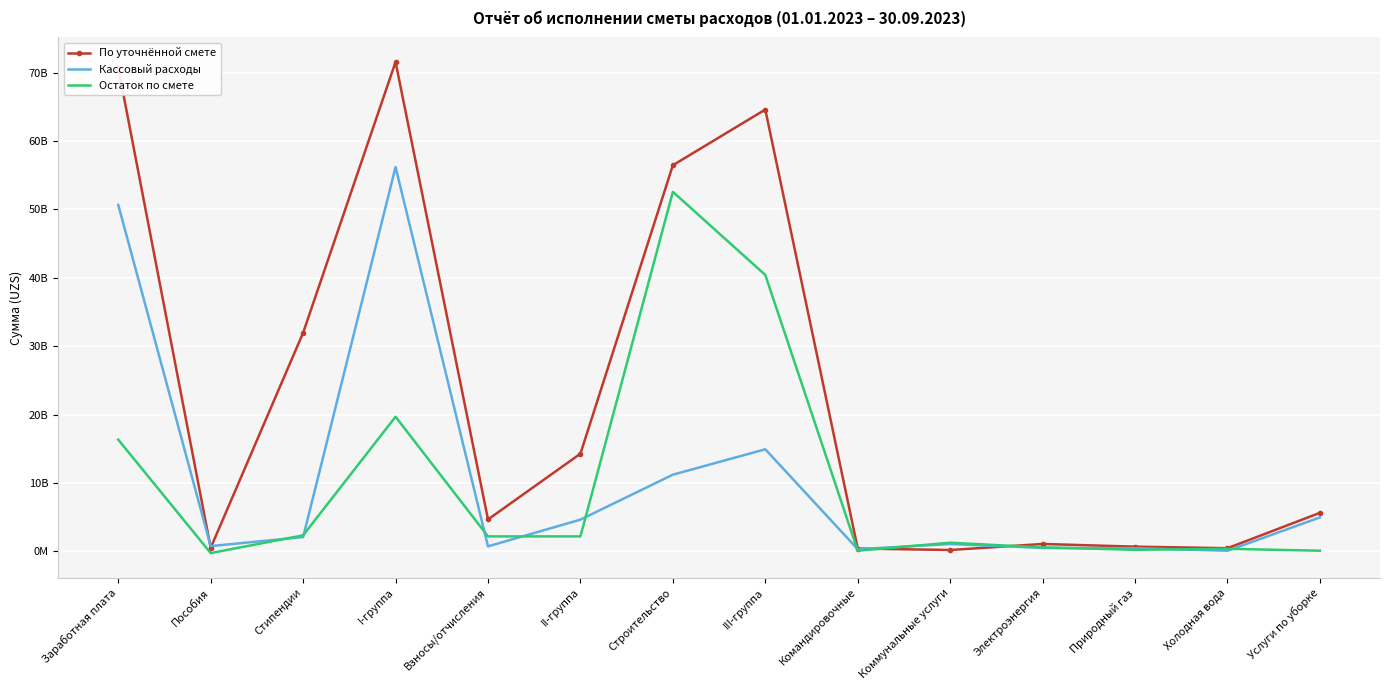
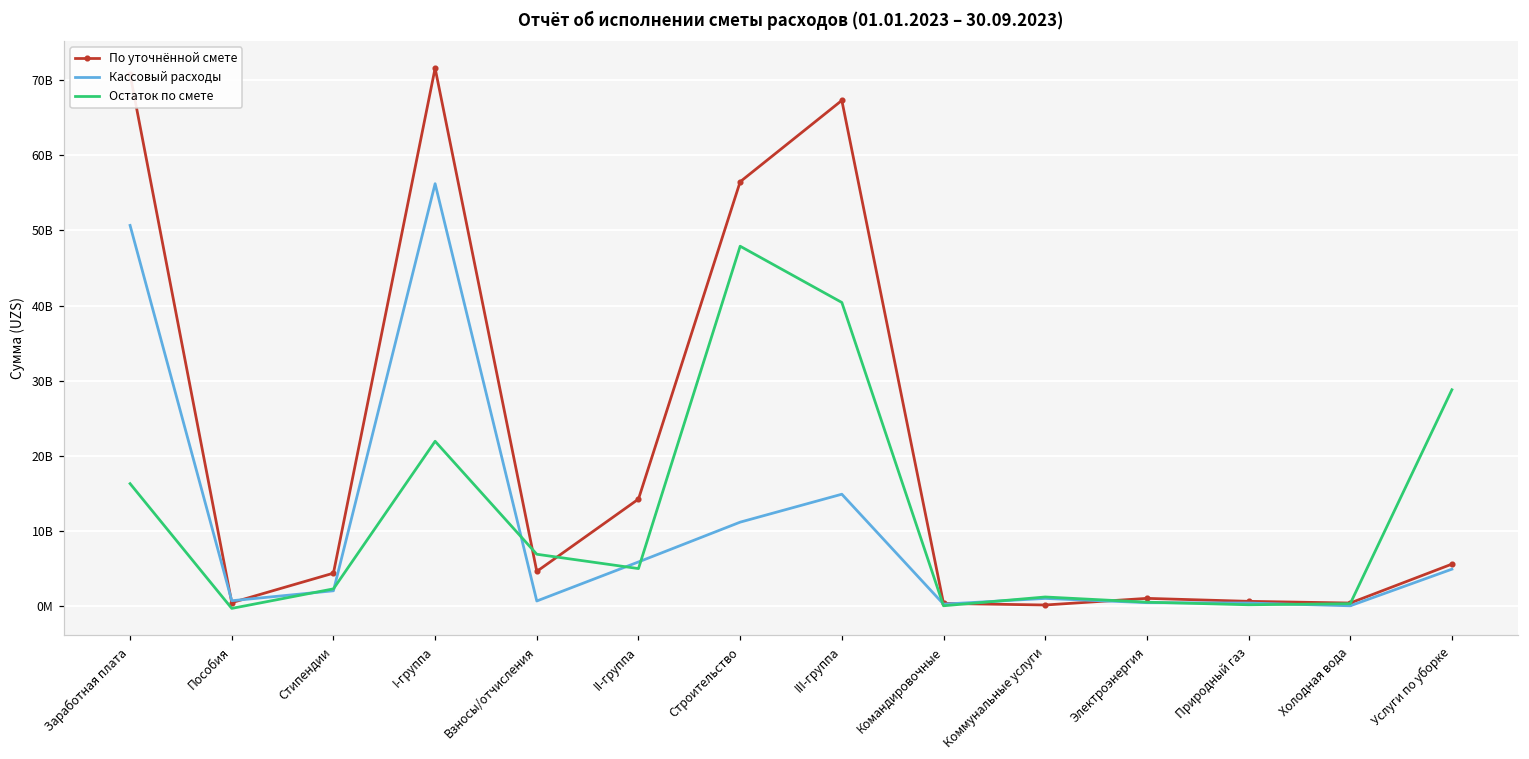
По уточнённой смете, Стипендии: 32000000000 -> 4000000000
Остаток по смете, I-группа: 20000000000 -> 22000000000
Остаток по смете, Взносы/отчисления: 2000000000 -> 7000000000
Кассовый расходы, II-группа: 5000000000 -> 6000000000
Остаток по смете, II-группа: 2000000000 -> 5000000000
Остаток по смете, Строительство: 53000000000 -> 48000000000
По уточнённой смете, III-группа: 65000000000 -> 67000000000
Остаток по смете, Услуги по уборке: 0 -> 29000000000
